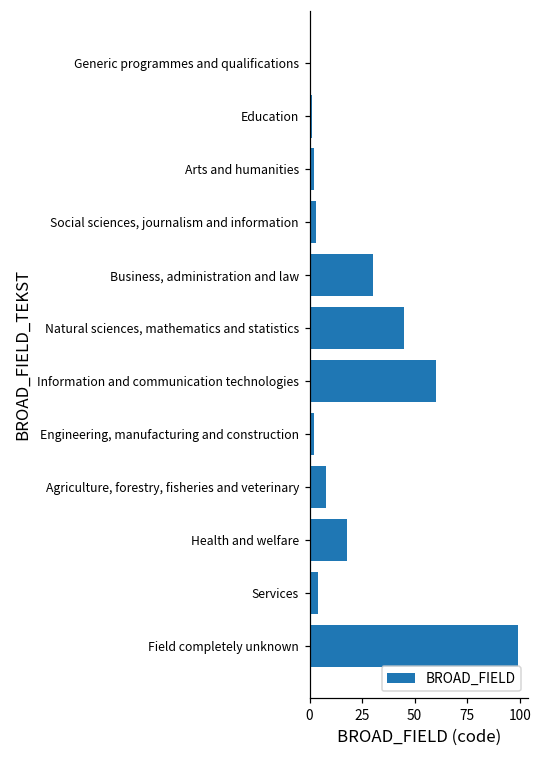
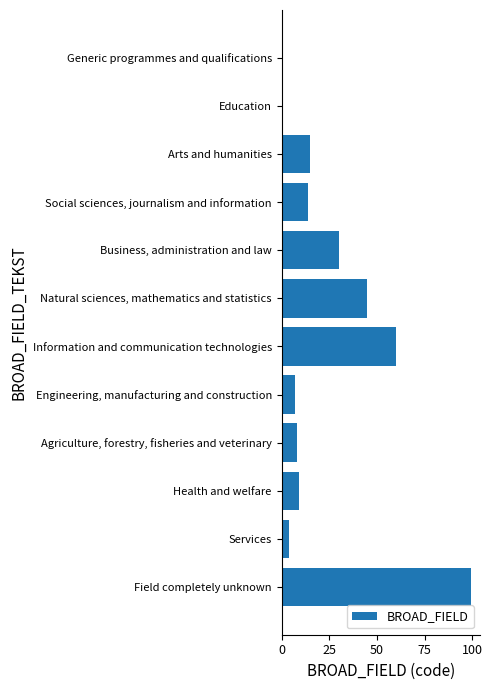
Arts and humanities: 2 -> 15
Social sciences, journalism and information: 3 -> 14
Engineering, manufacturing and construction: 2 -> 7
Health and welfare: 18 -> 9
